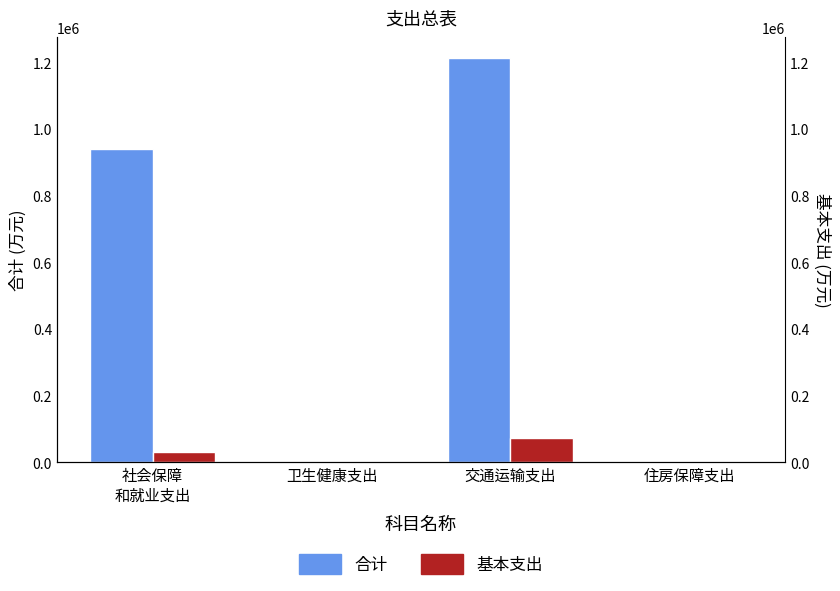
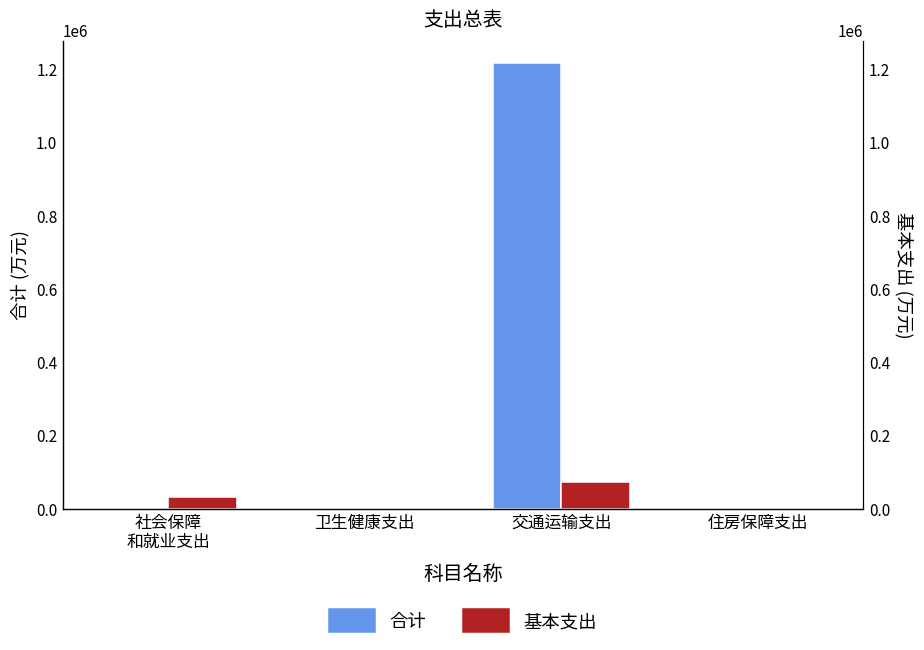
合计, 社会保障 和就业支出: 940000 -> 0
